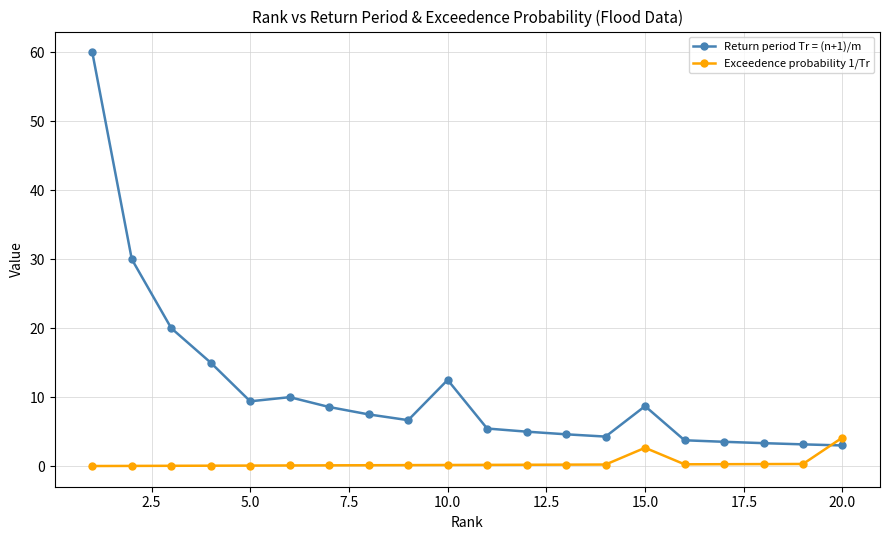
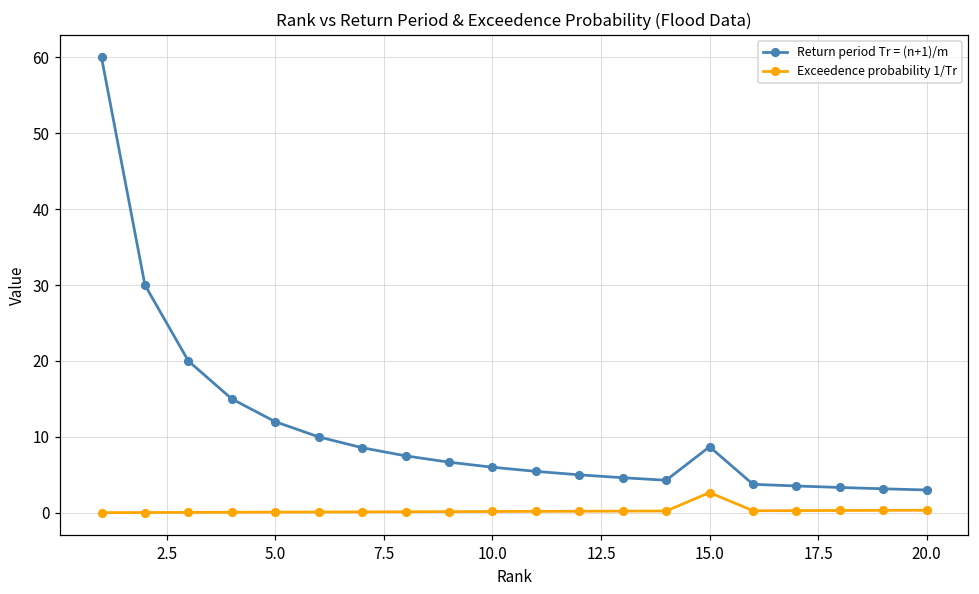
Return period Tr = (n+1)/m, 5.0: 9 -> 12
Return period Tr = (n+1)/m, 10.0: 13 -> 6
Exceedence probability 1/Tr, 20.0: 4 -> 0
